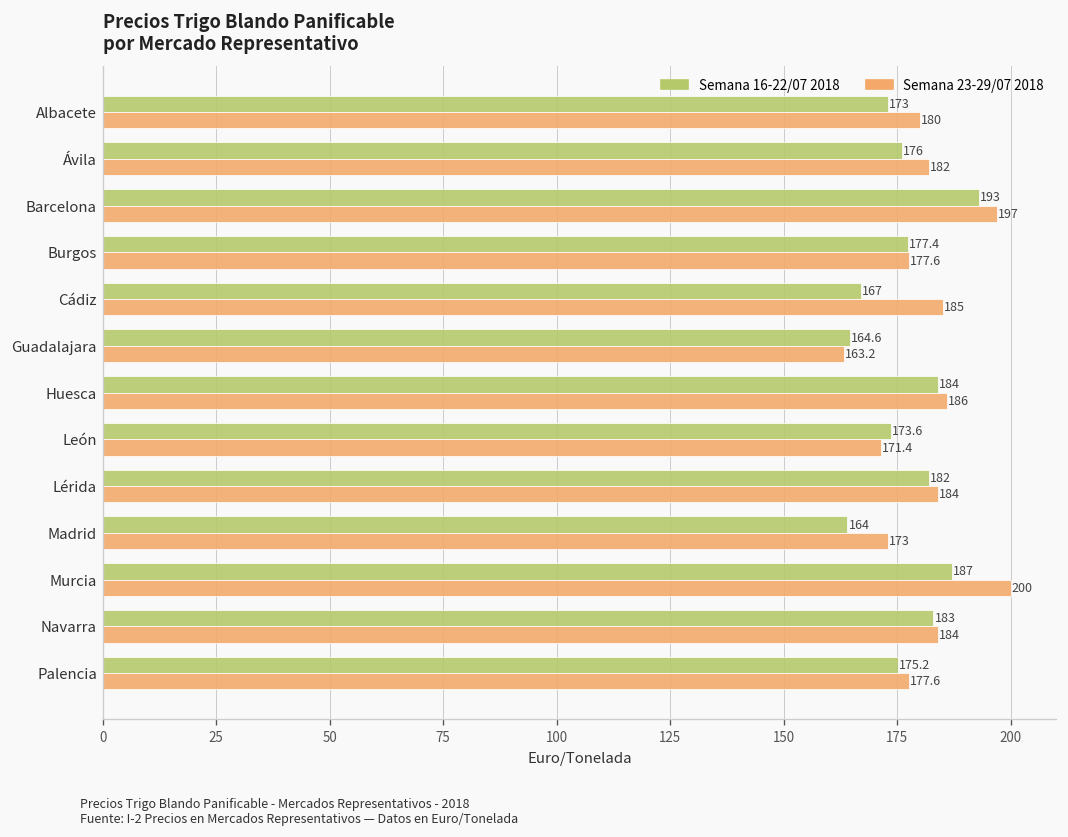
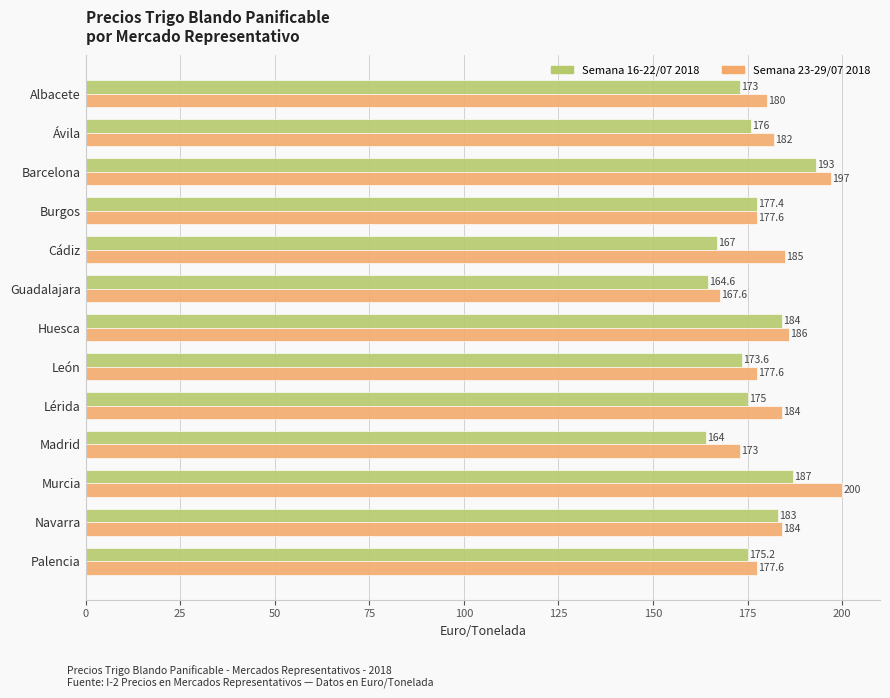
Semana 23-29/07 2018, Guadalajara: 163.2 -> 167.6
Semana 23-29/07 2018, León: 171.4 -> 177.6
Semana 16-22/07 2018, Lérida: 182 -> 175
